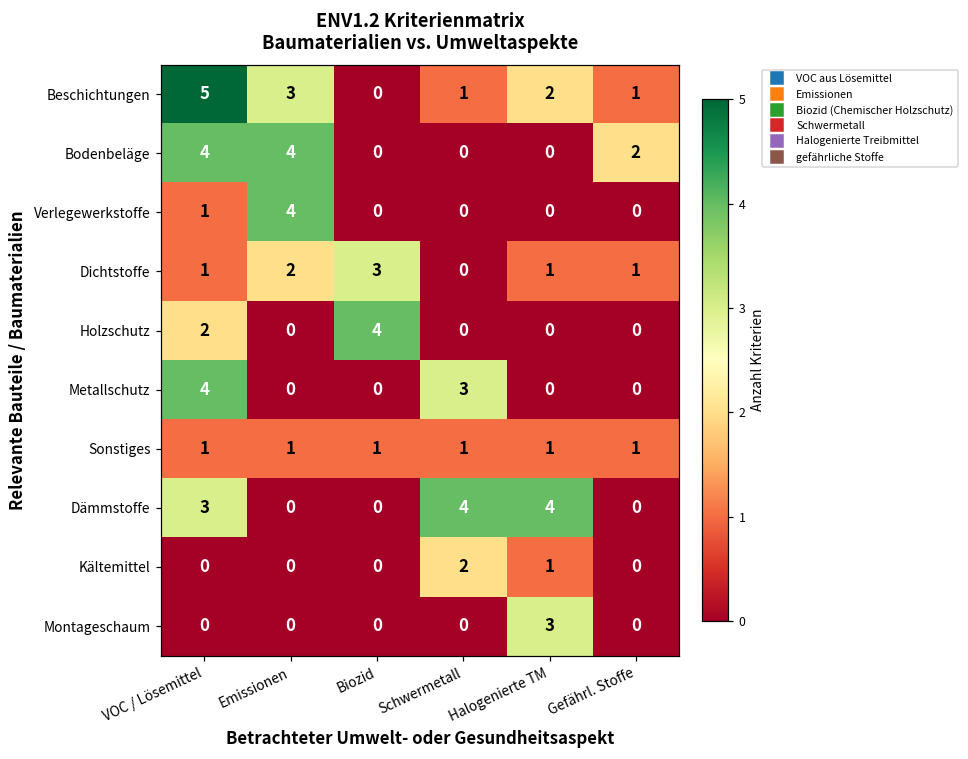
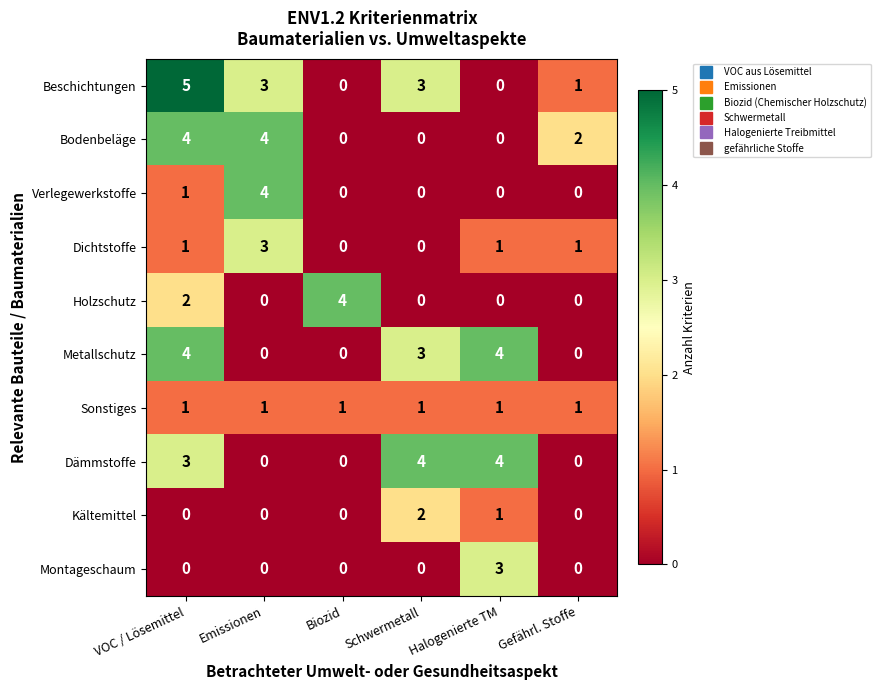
Beschichtungen, Schwermetall: 1 -> 3
Beschichtungen, Halogenierte TM: 2 -> 0
Dichtstoffe, Emissionen: 2 -> 3
Dichtstoffe, Biozid: 3 -> 0
Metallschutz, Halogenierte TM: 0 -> 4
